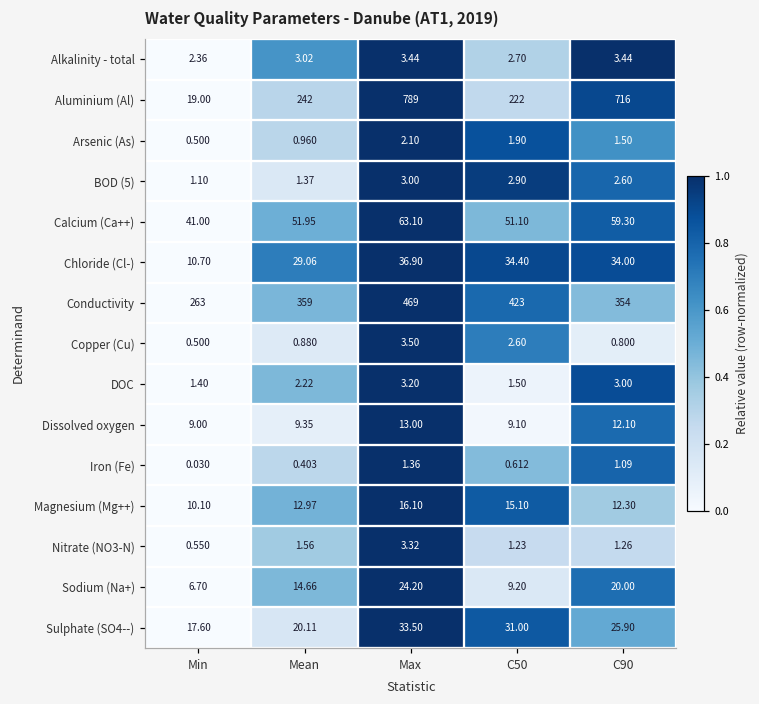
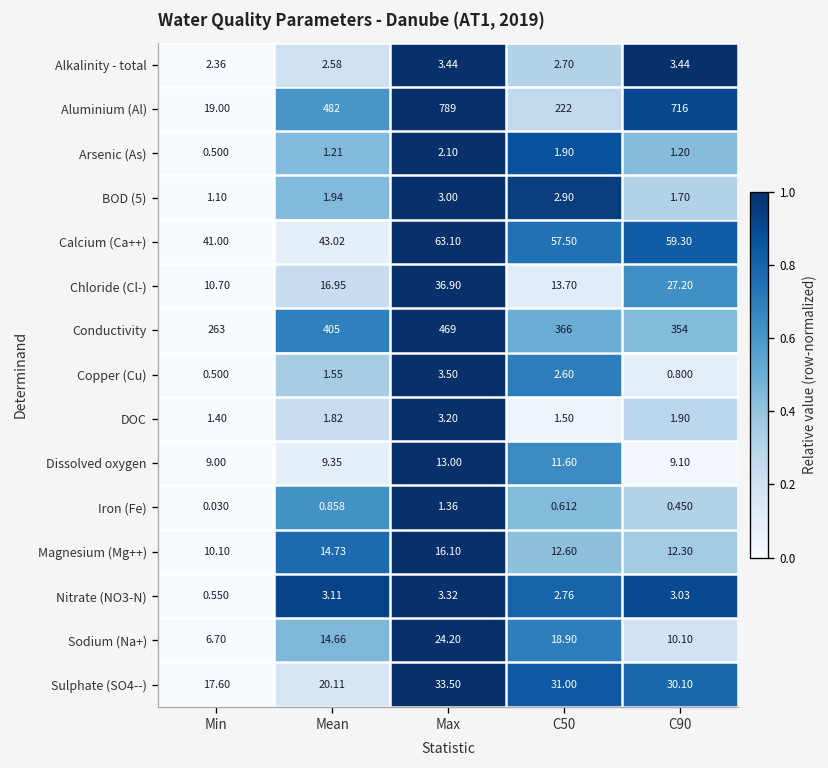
Alkalinity - total, Mean: 3.02 -> 2.58
Aluminium (Al), Mean: 242 -> 482
Arsenic (As), Mean: 0.960 -> 1.21
Arsenic (As), C90: 1.50 -> 1.20
BOD (5), Mean: 1.37 -> 1.94
BOD (5), C90: 2.60 -> 1.70
Calcium (Ca++), Mean: 51.95 -> 43.02
Calcium (Ca++), C50: 51.10 -> 57.50
Chloride (Cl-), Mean: 29.06 -> 16.95
Chloride (Cl-), C50: 34.40 -> 13.70
Chloride (Cl-), C90: 34.00 -> 27.20
Conductivity, Mean: 359 -> 405
Conductivity, C50: 423 -> 366
Copper (Cu), Mean: 0.880 -> 1.55
DOC, Mean: 2.22 -> 1.82
DOC, C90: 3.00 -> 1.90
Dissolved oxygen, C50: 9.10 -> 11.60
Dissolved oxygen, C90: 12.10 -> 9.10
Iron (Fe), Mean: 0.403 -> 0.858
Iron (Fe), C90: 1.09 -> 0.450
Magnesium (Mg++), Mean: 12.97 -> 14.73
Magnesium (Mg++), C50: 15.10 -> 12.60
Nitrate (NO3-N), Mean: 1.56 -> 3.11
Nitrate (NO3-N), C50: 1.23 -> 2.76
Nitrate (NO3-N), C90: 1.26 -> 3.03
Sodium (Na+), C50: 9.20 -> 18.90
Sodium (Na+), C90: 20.00 -> 10.10
Sulphate (SO4--), C90: 25.90 -> 30.10
